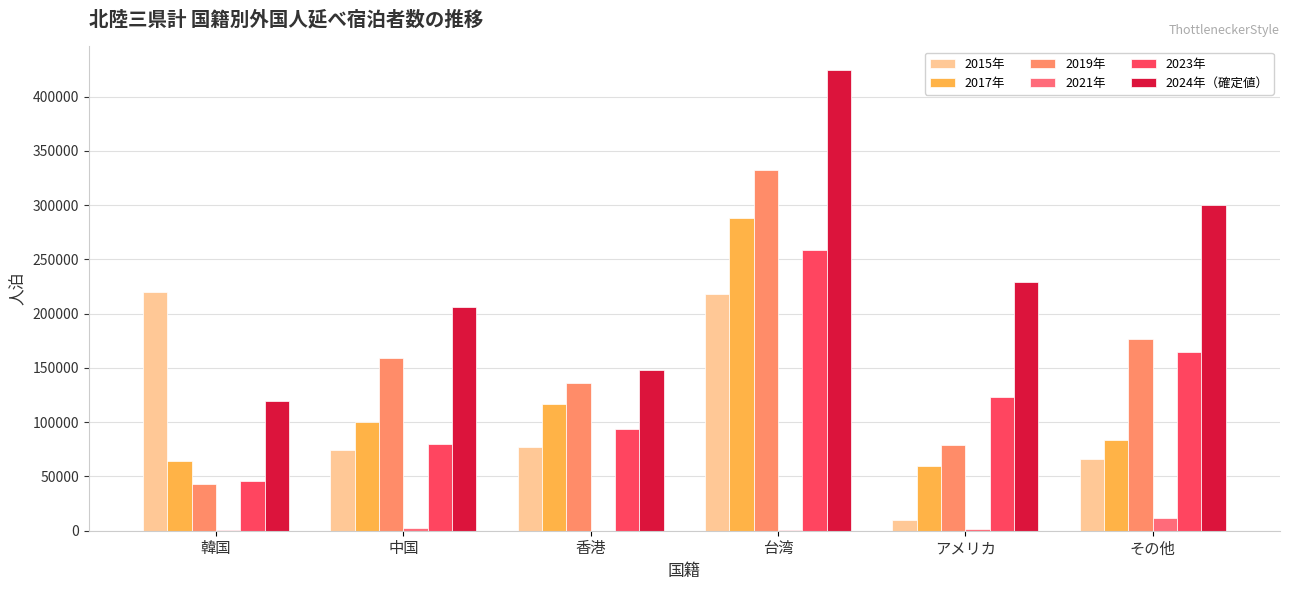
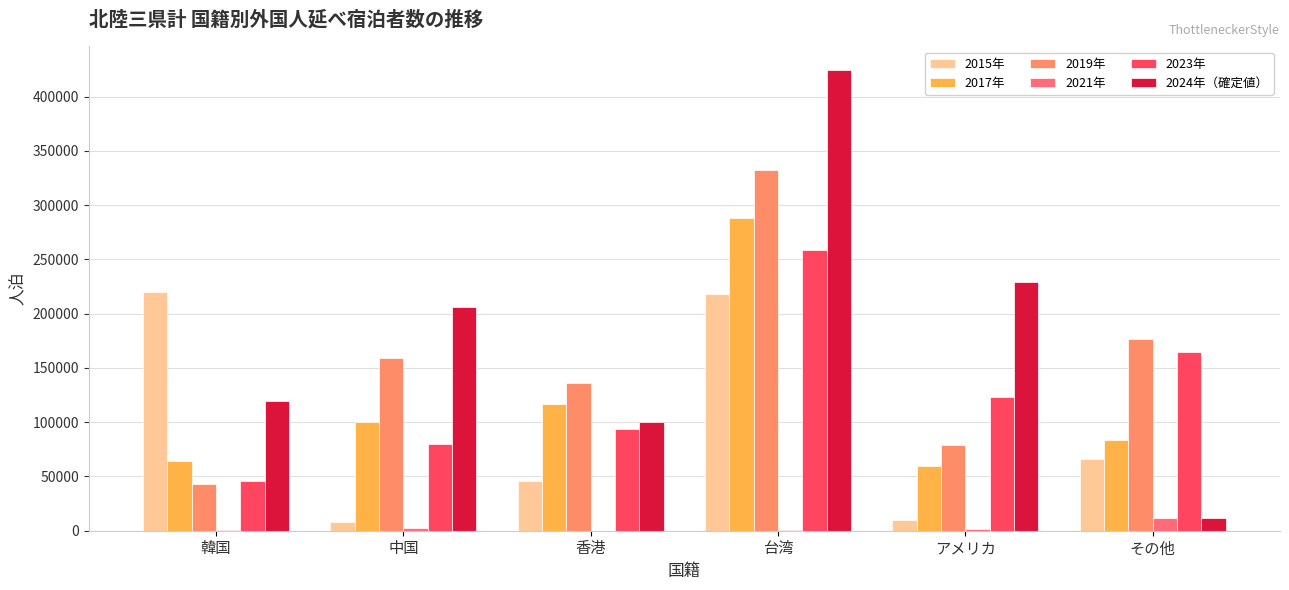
2015年, 中国: 75000 -> 8000
2015年, 香港: 77000 -> 45000
2024年（確定値）, 香港: 148000 -> 100000
2024年（確定値）, その他: 301000 -> 12000
